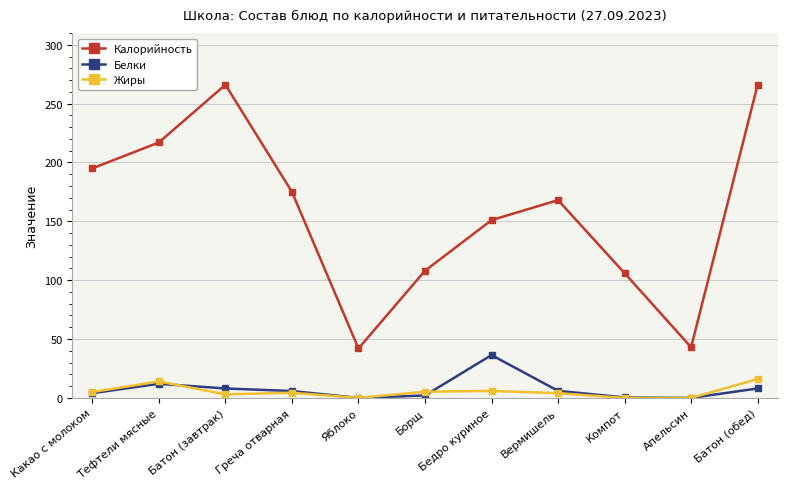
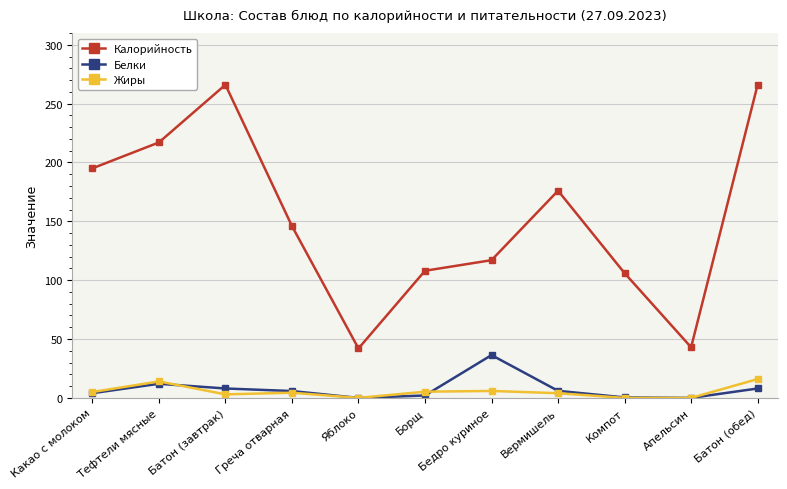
Калорийность, Греча отварная: 175 -> 146
Калорийность, Бедро куриное: 151 -> 117
Калорийность, Вермишель: 168 -> 176
